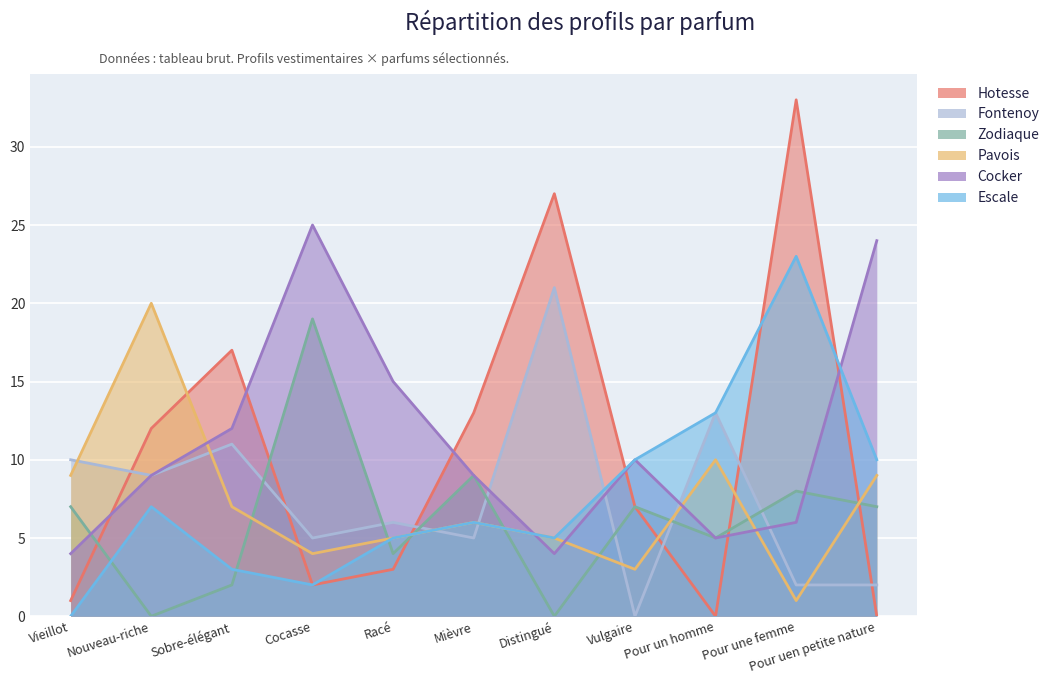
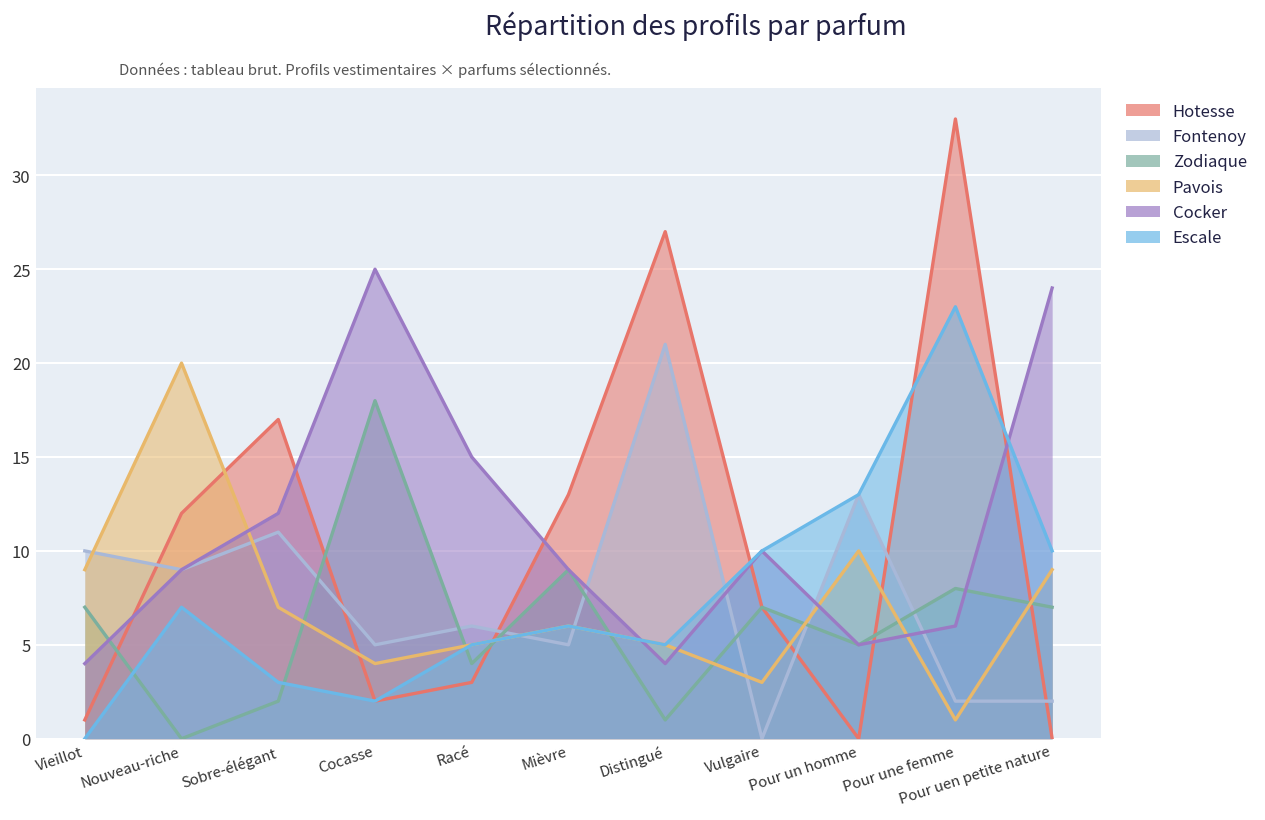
Zodiaque, Cocasse: 19 -> 18
Zodiaque, Distingué: 0 -> 1
